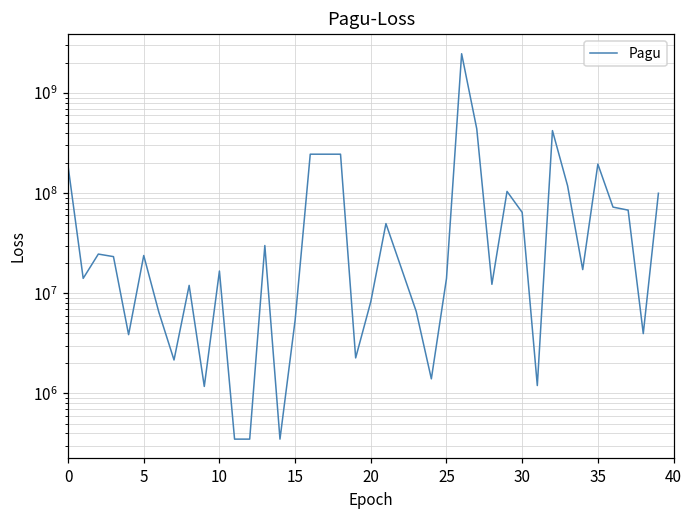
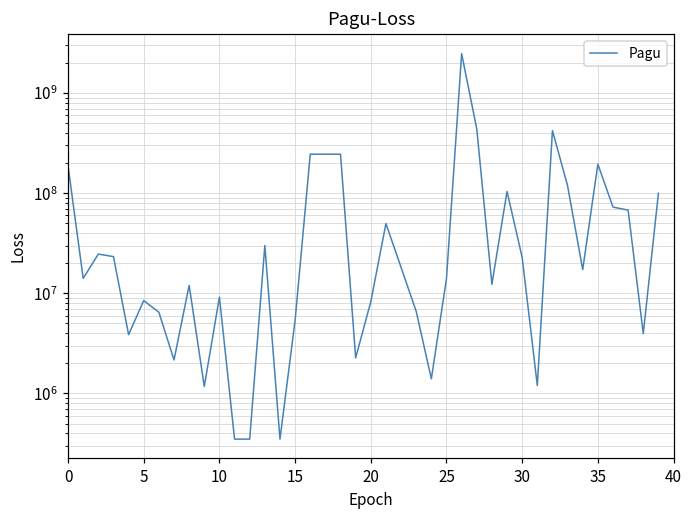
5: 24000000 -> 8000000
10: 17000000 -> 9000000
30: 60000000 -> 23000000
